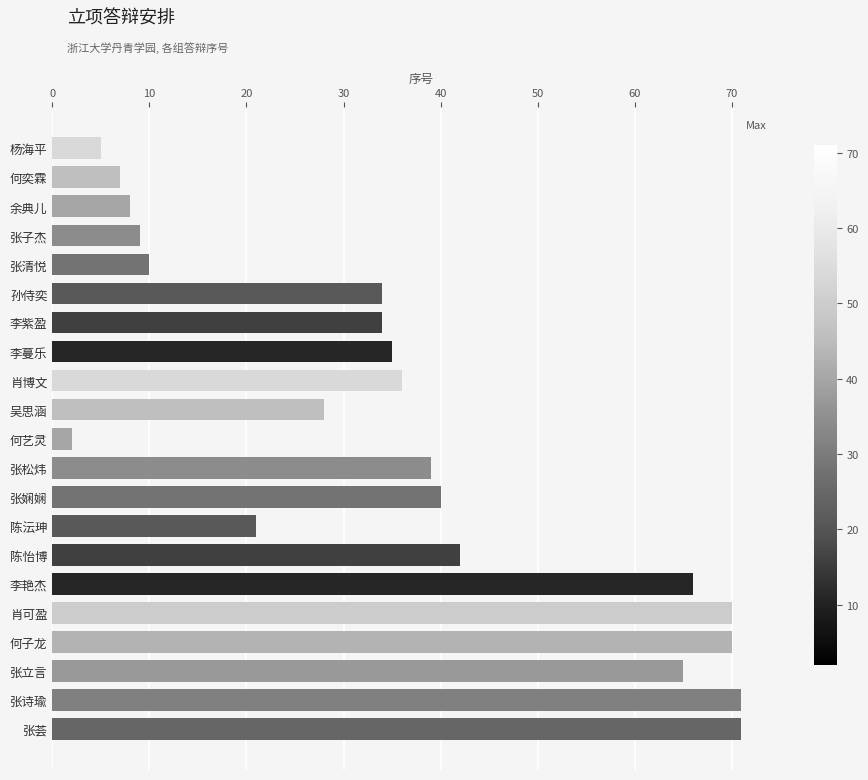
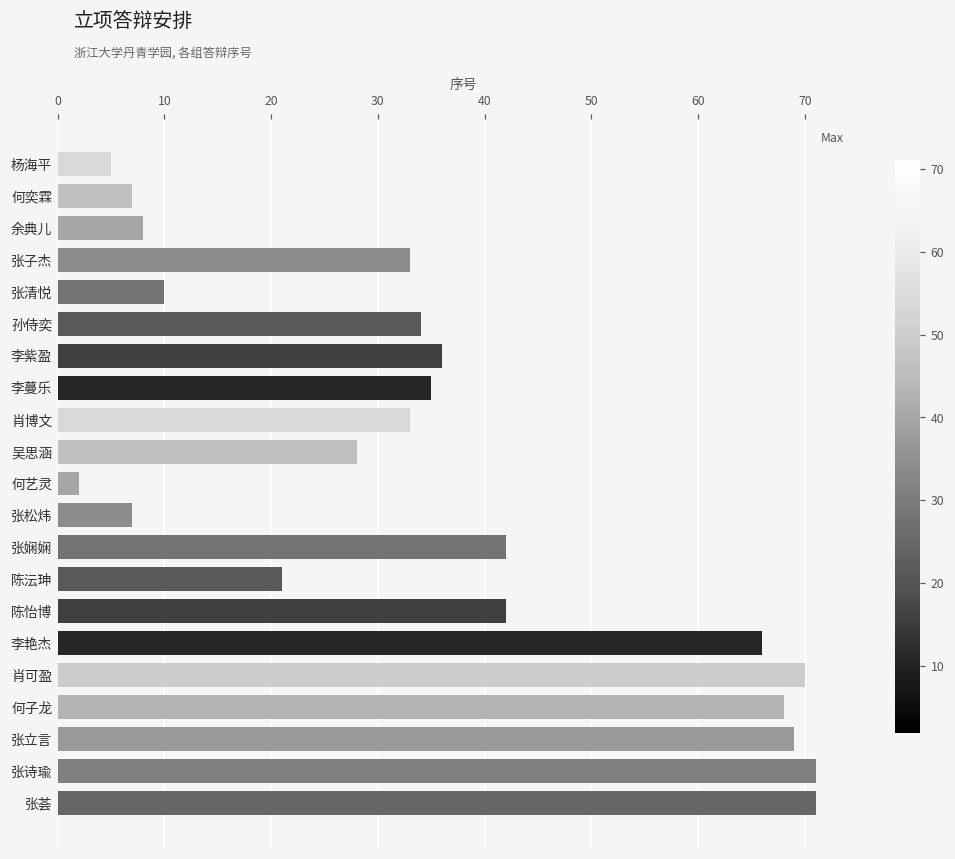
张子杰: 9 -> 33
李紫盈: 34 -> 36
肖博文: 36 -> 33
张松炜: 39 -> 7
张娴娴: 40 -> 42
何子龙: 70 -> 68
张立言: 65 -> 69
